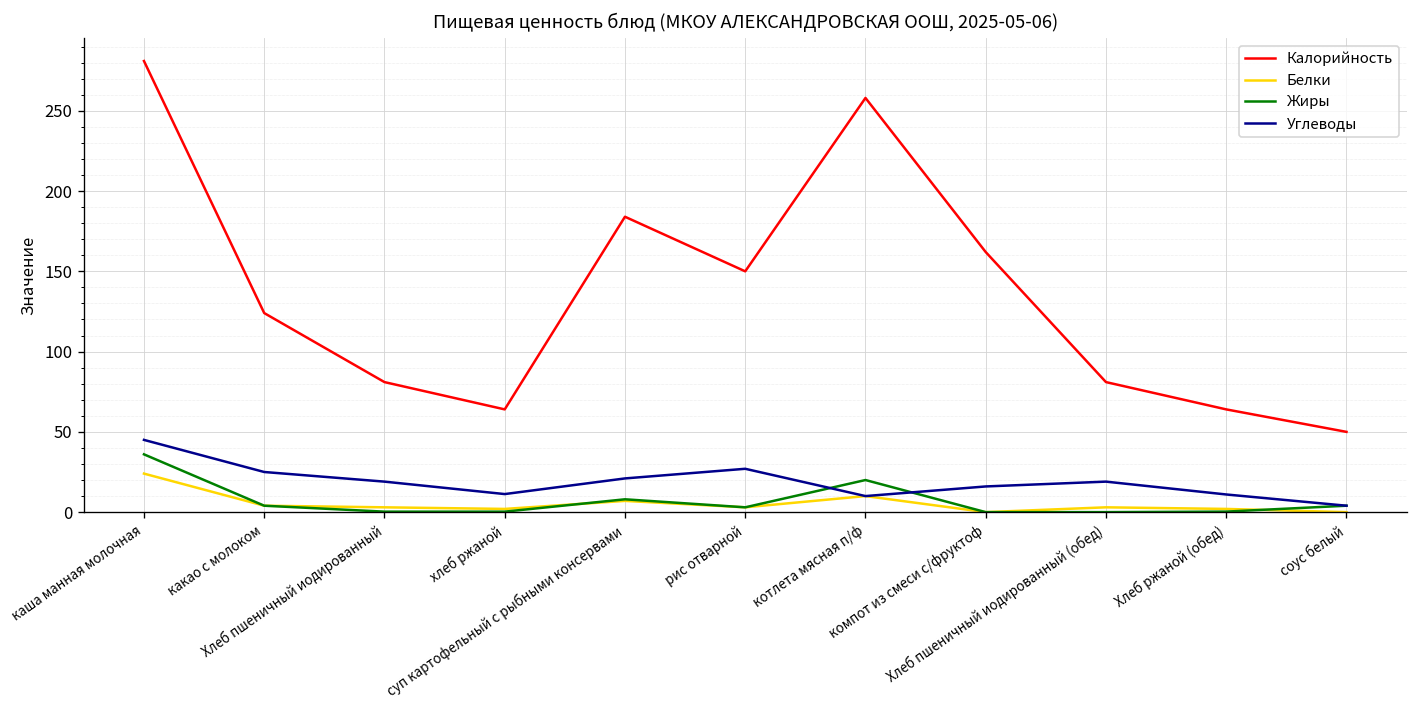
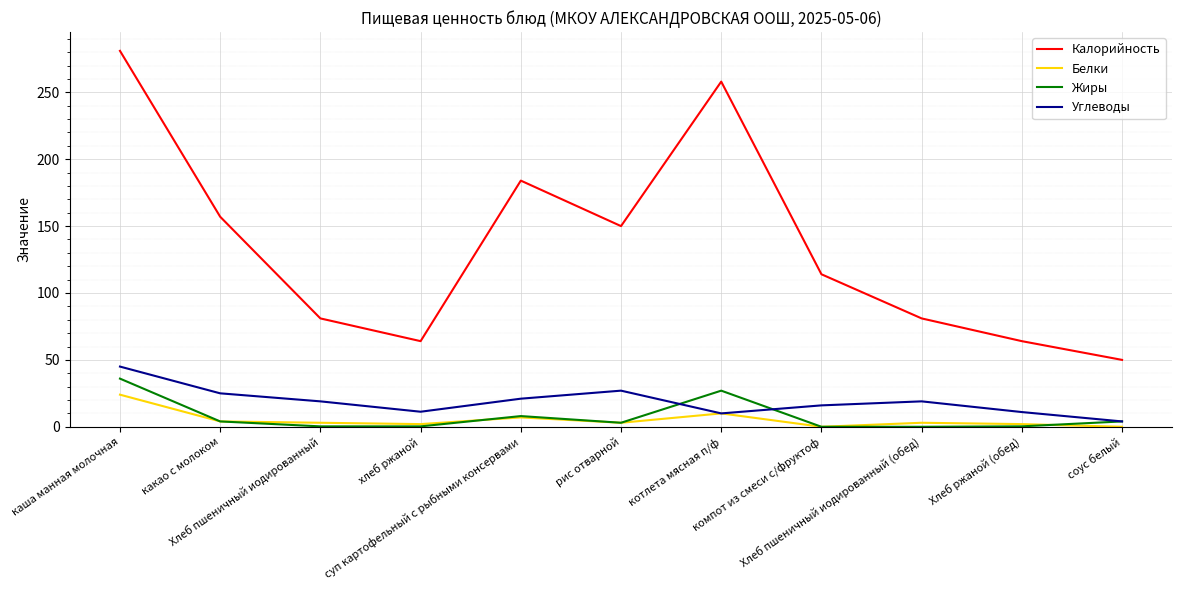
Калорийность, какао с молоком: 124 -> 157
Жиры, котлета мясная п/ф: 20 -> 27
Калорийность, компот из смеси с/фруктоф: 162 -> 114
